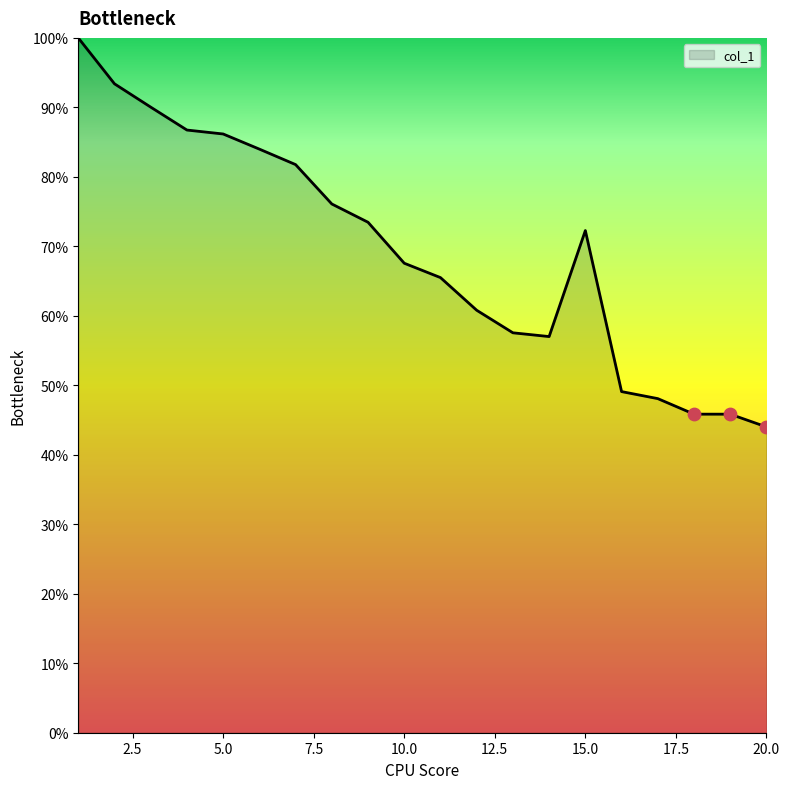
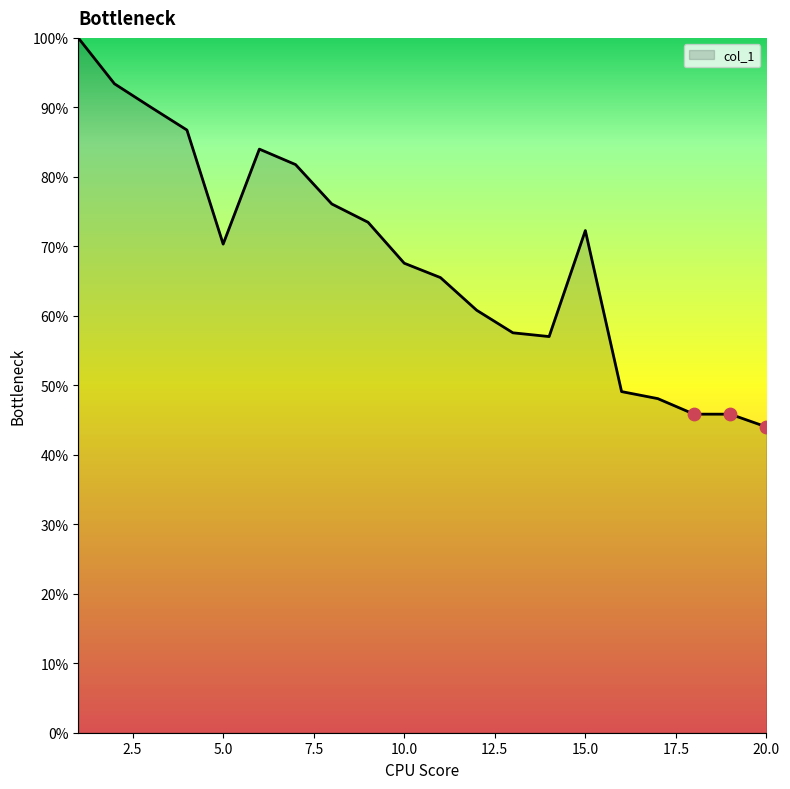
col_1, 5.0: 86% -> 70%
